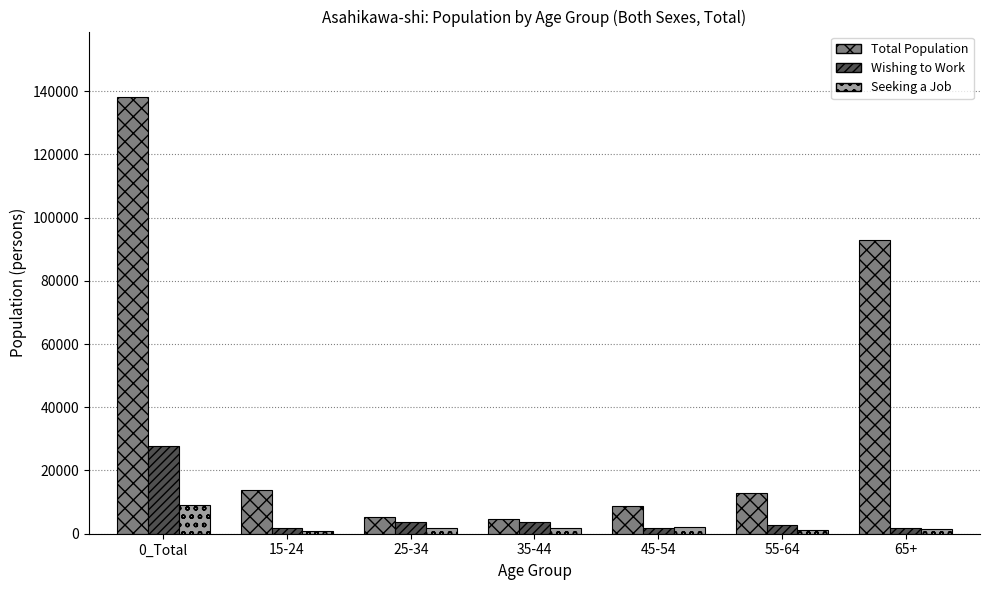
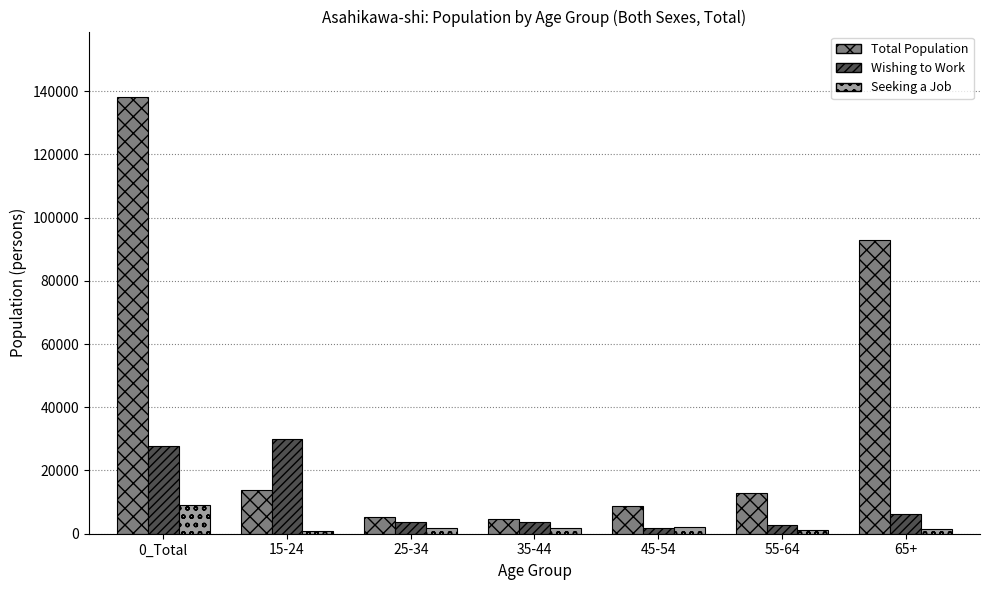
Wishing to Work, 15-24: 2000 -> 30000
Wishing to Work, 65+: 2000 -> 6000
